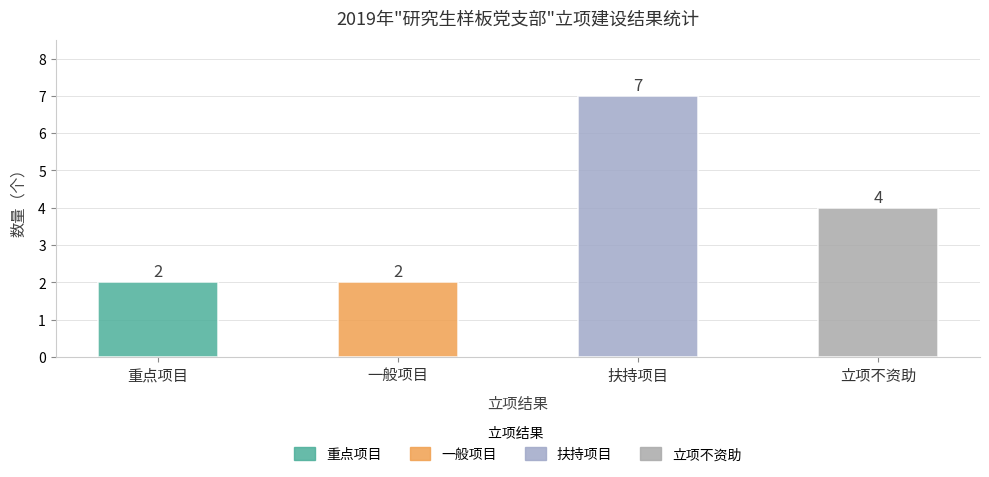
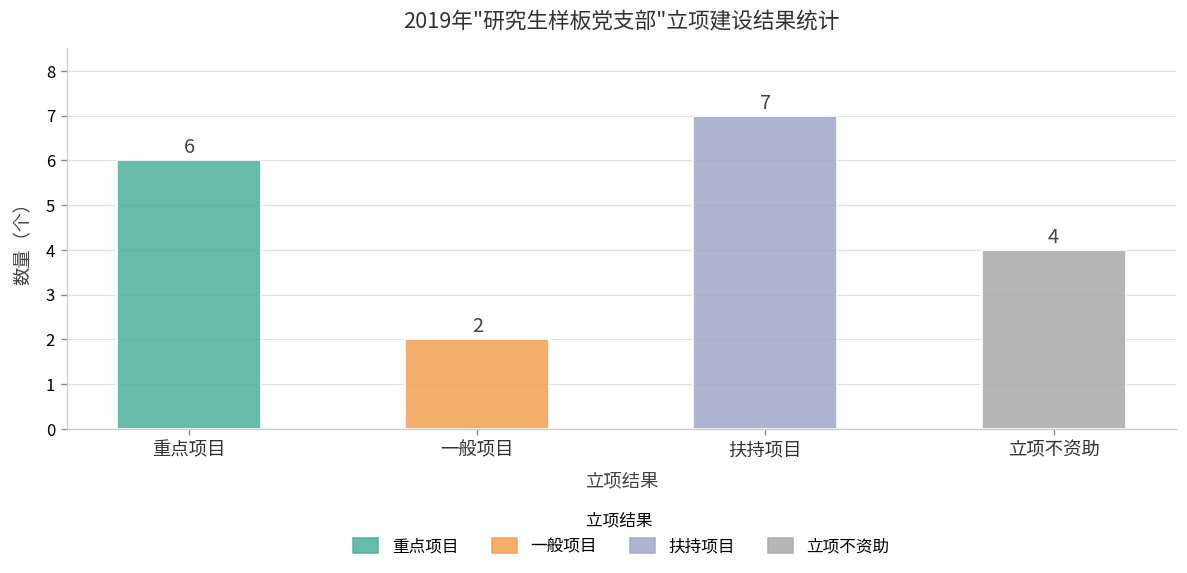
重点项目: 2 -> 6
